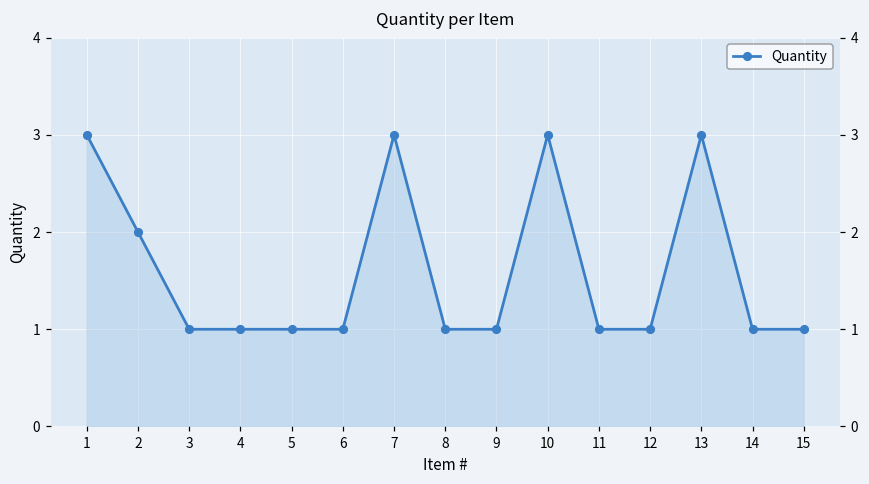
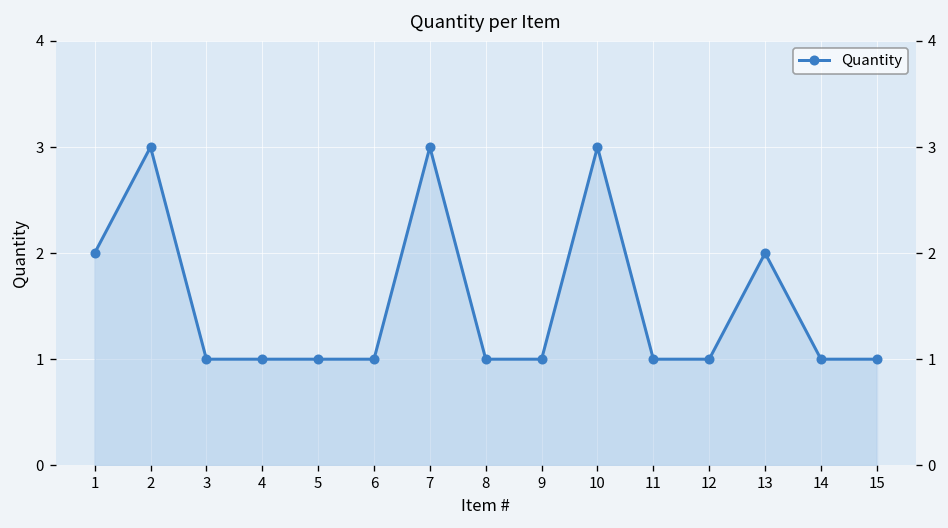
1: 3 -> 2
2: 2 -> 3
13: 3 -> 2
